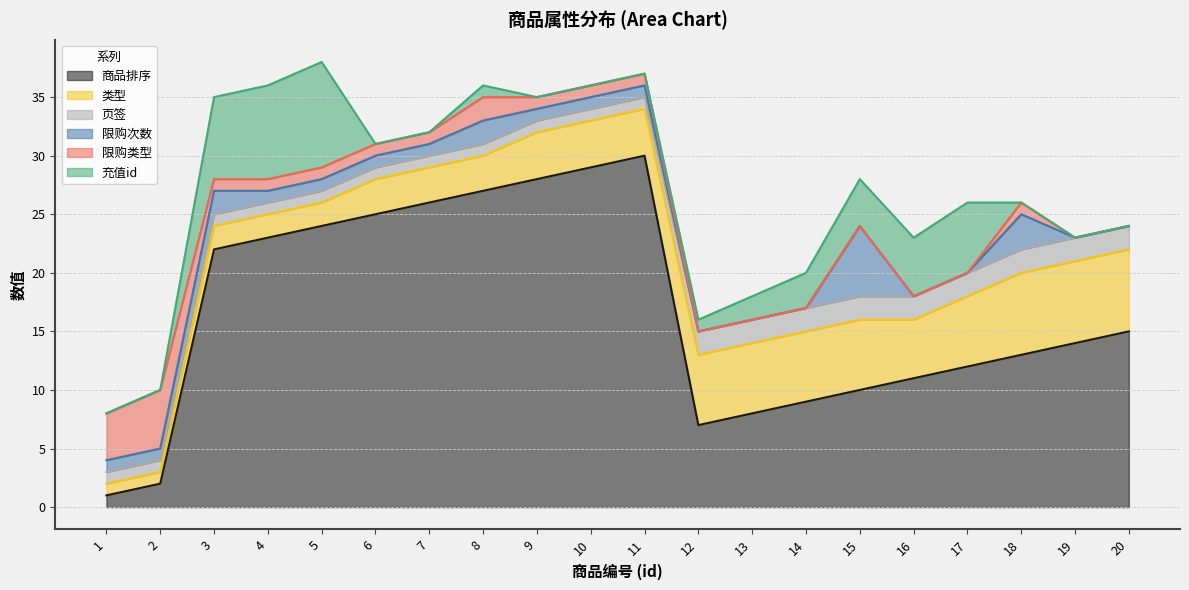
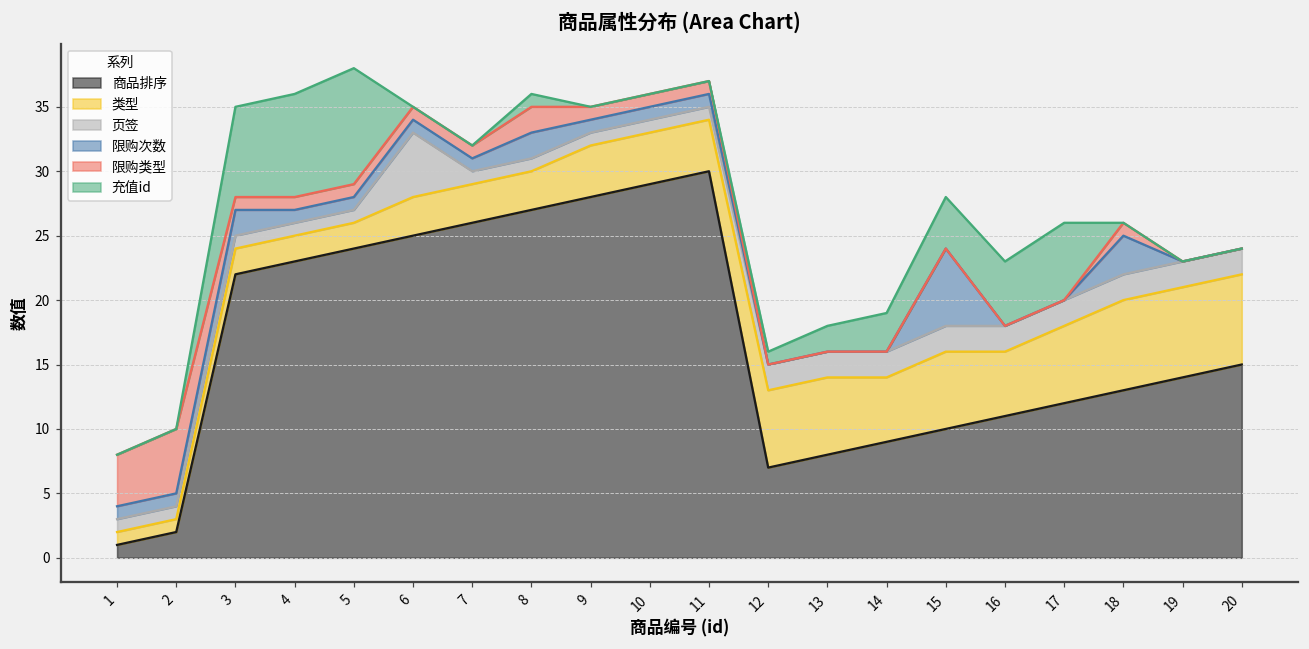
页签, 6: 1 -> 5
类型, 14: 6 -> 5
